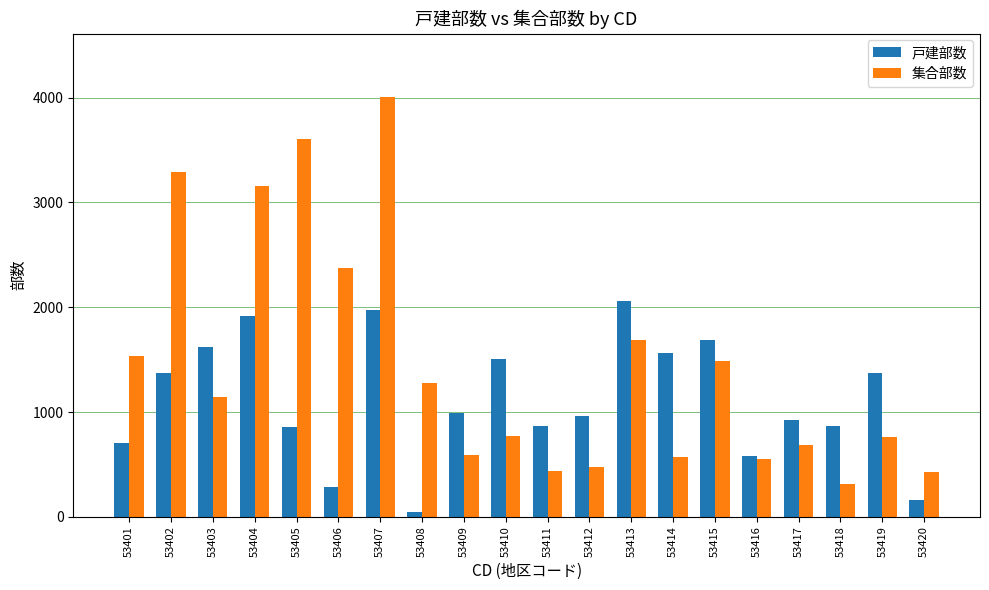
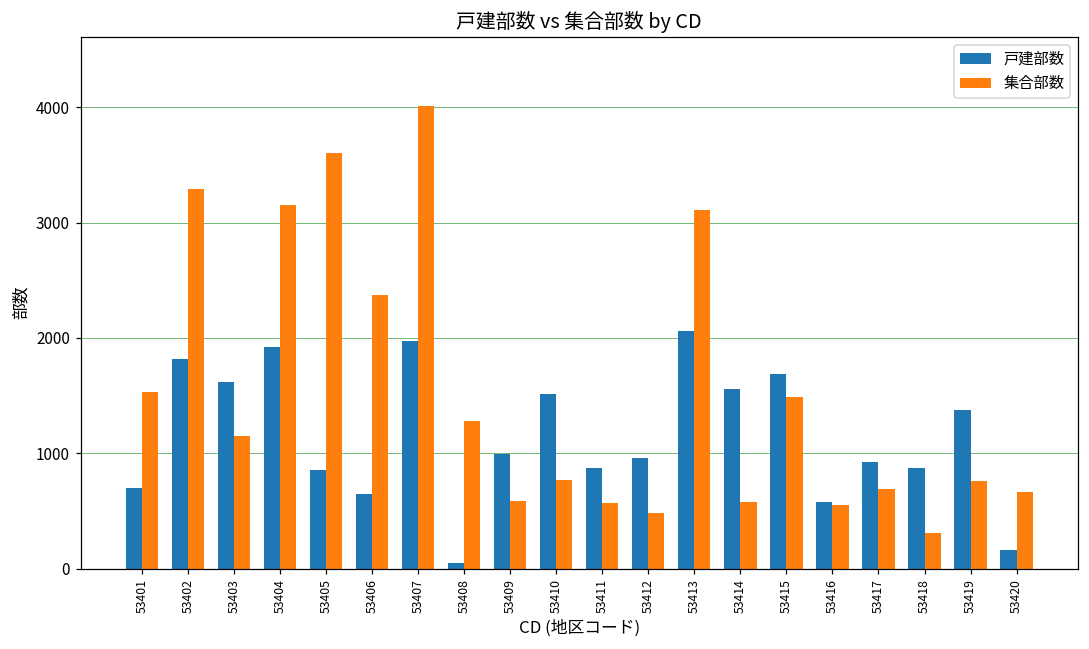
戸建部数, 53402: 1380 -> 1820
戸建部数, 53406: 290 -> 650
集合部数, 53411: 430 -> 570
集合部数, 53413: 1690 -> 3110
集合部数, 53420: 430 -> 660
